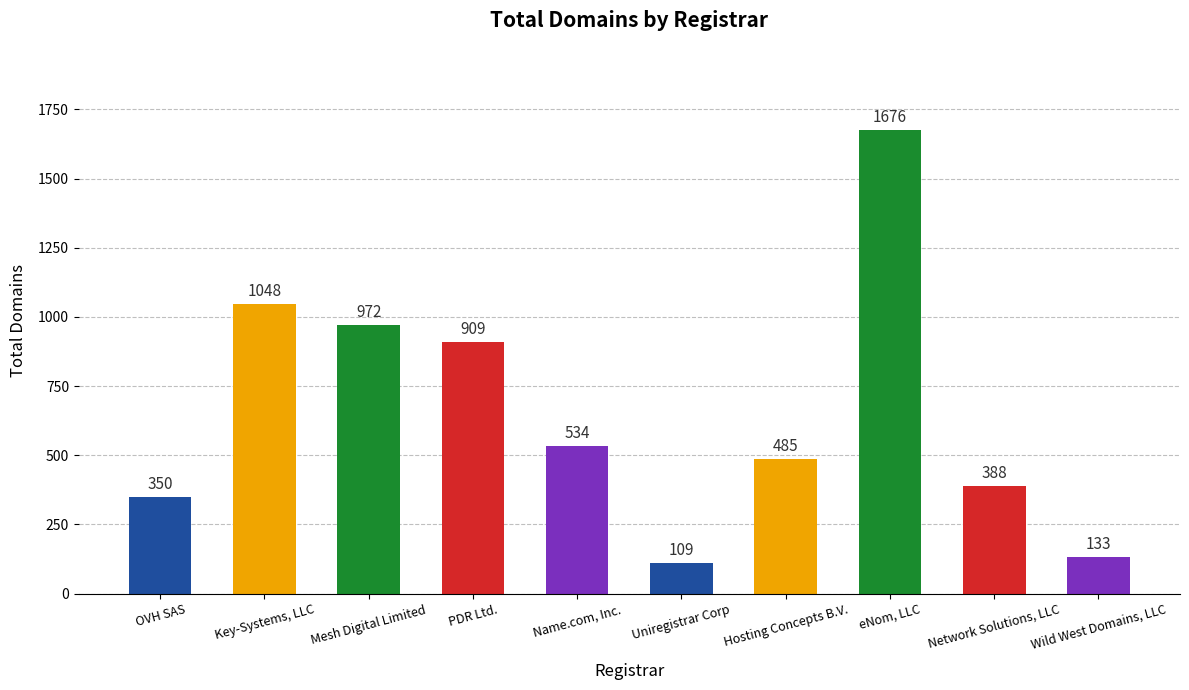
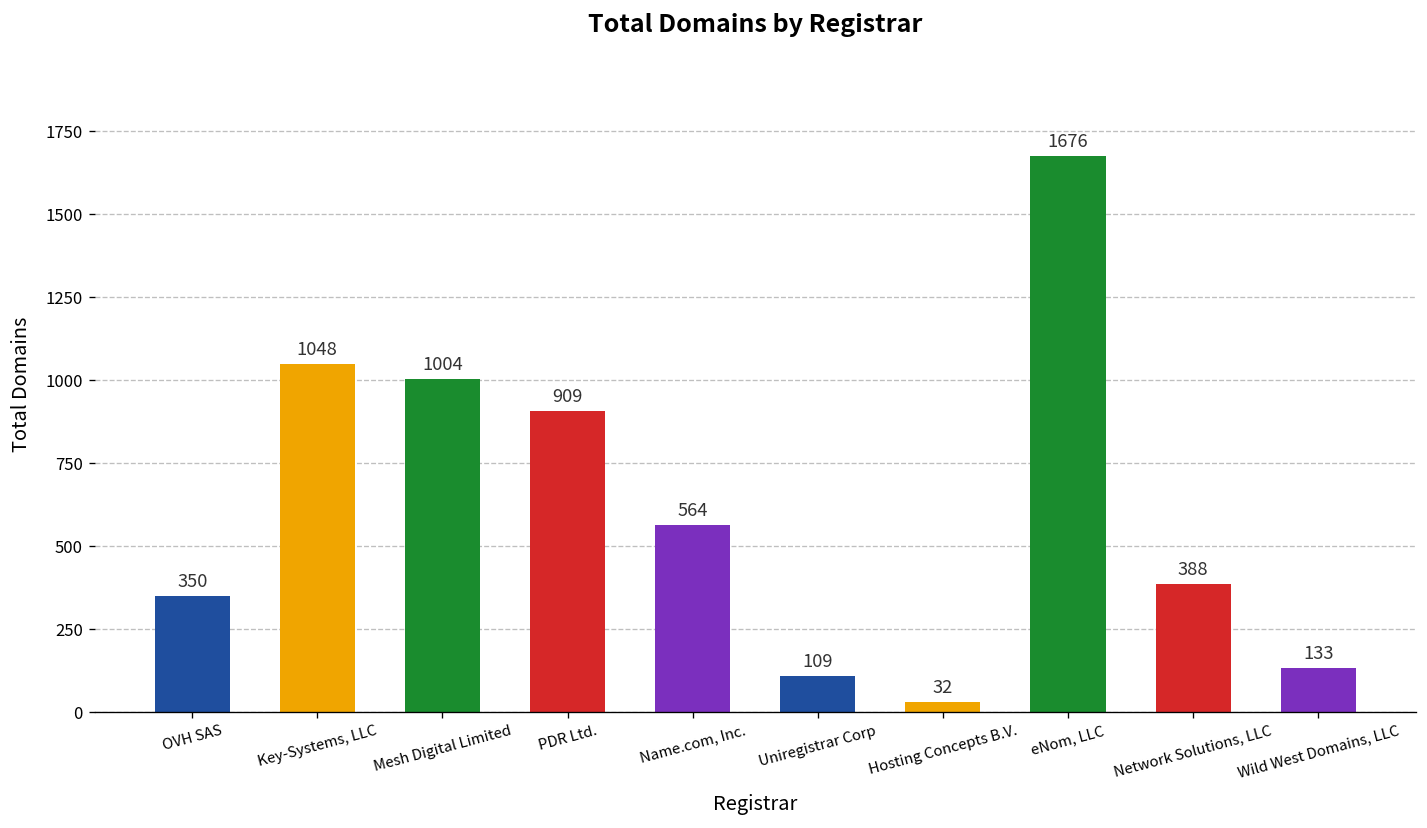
Mesh Digital Limited: 972 -> 1004
Name.com, Inc.: 534 -> 564
Hosting Concepts B.V.: 485 -> 32
